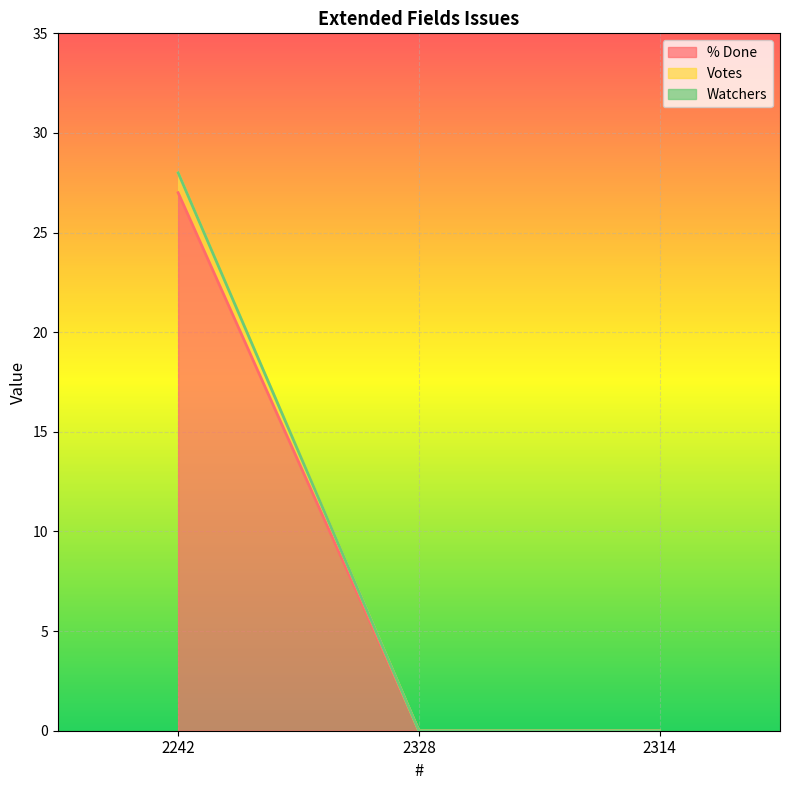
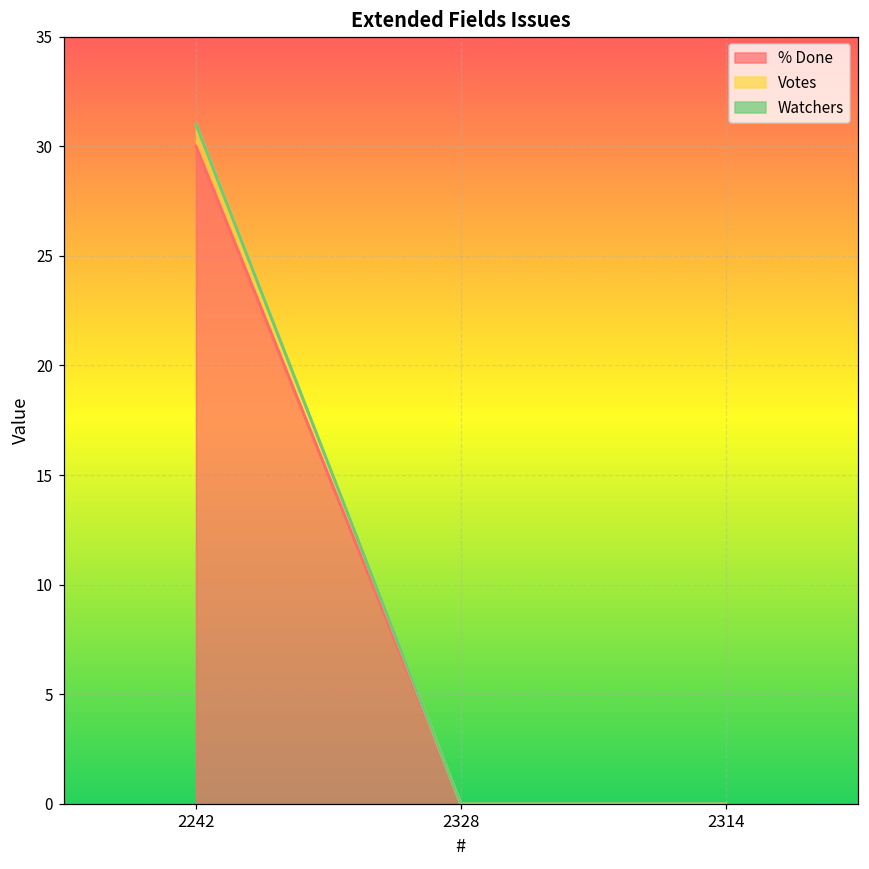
% Done, 2242: 27 -> 30
